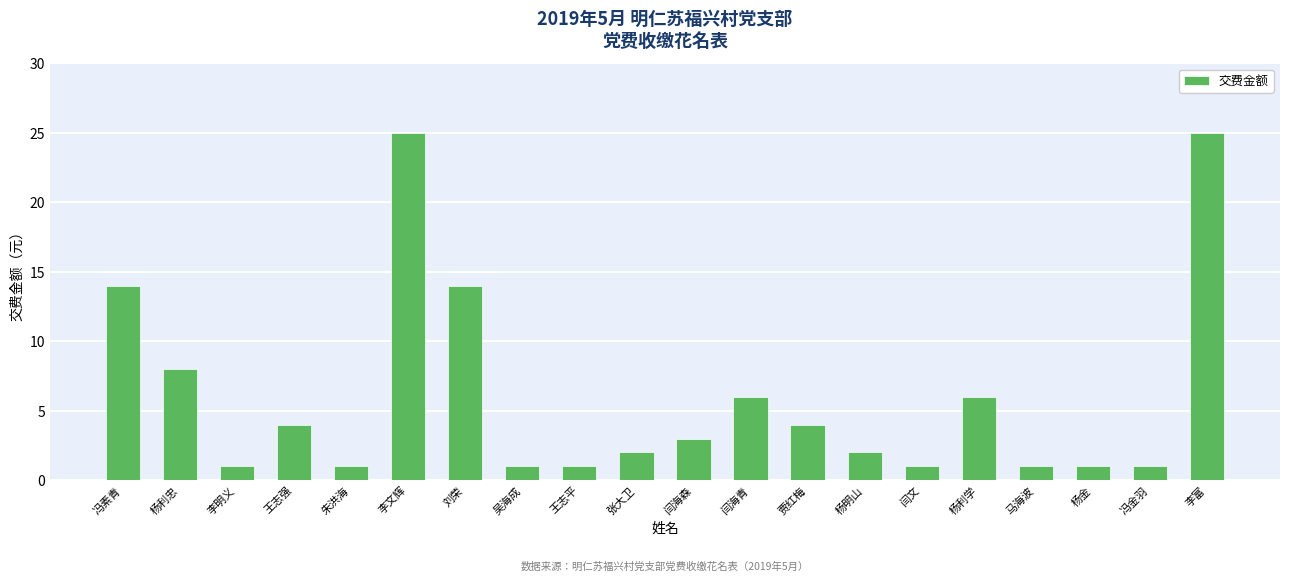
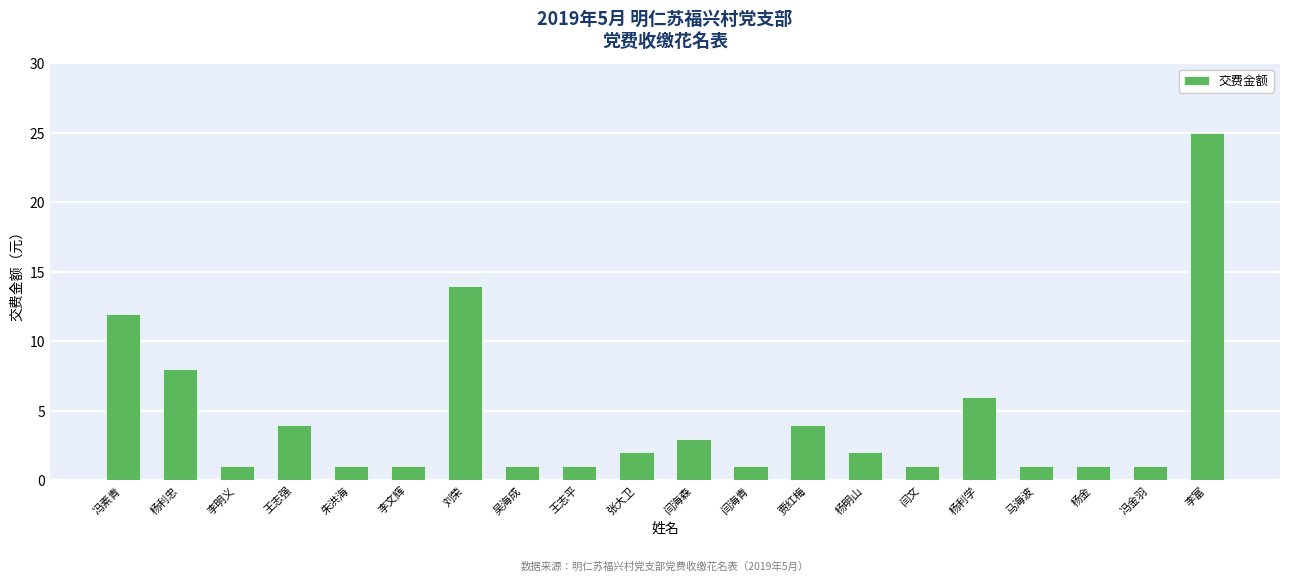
冯素青: 14 -> 12
李文辉: 25 -> 1
闫海青: 6 -> 1
